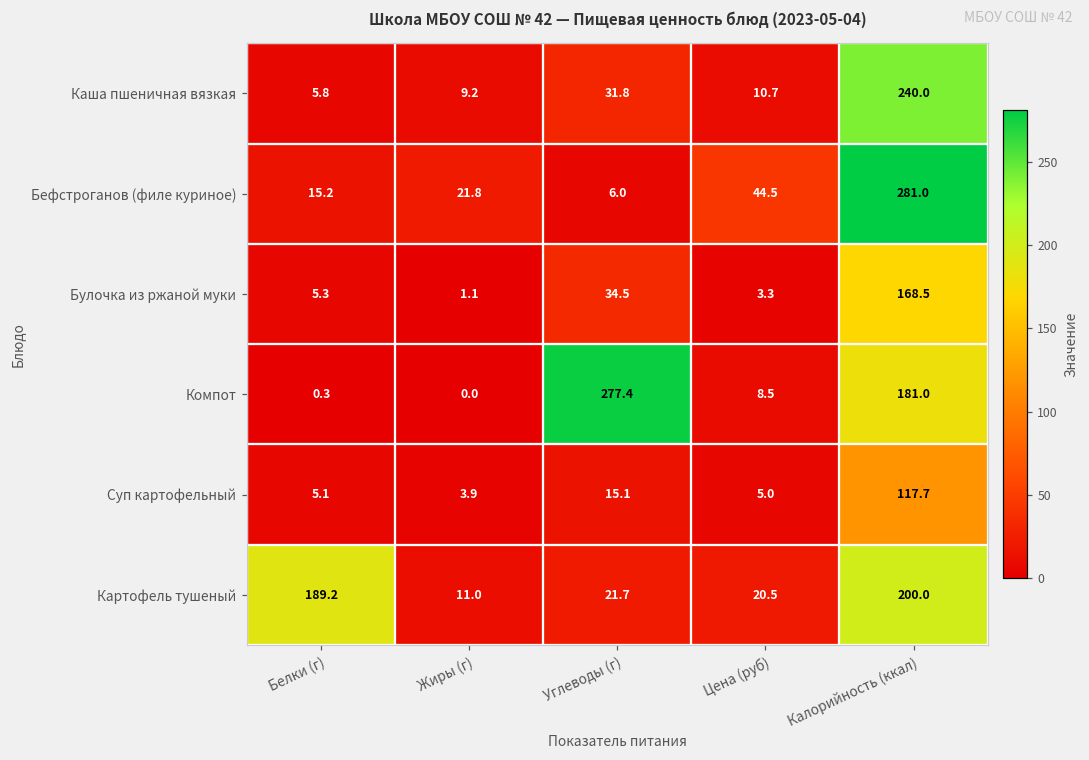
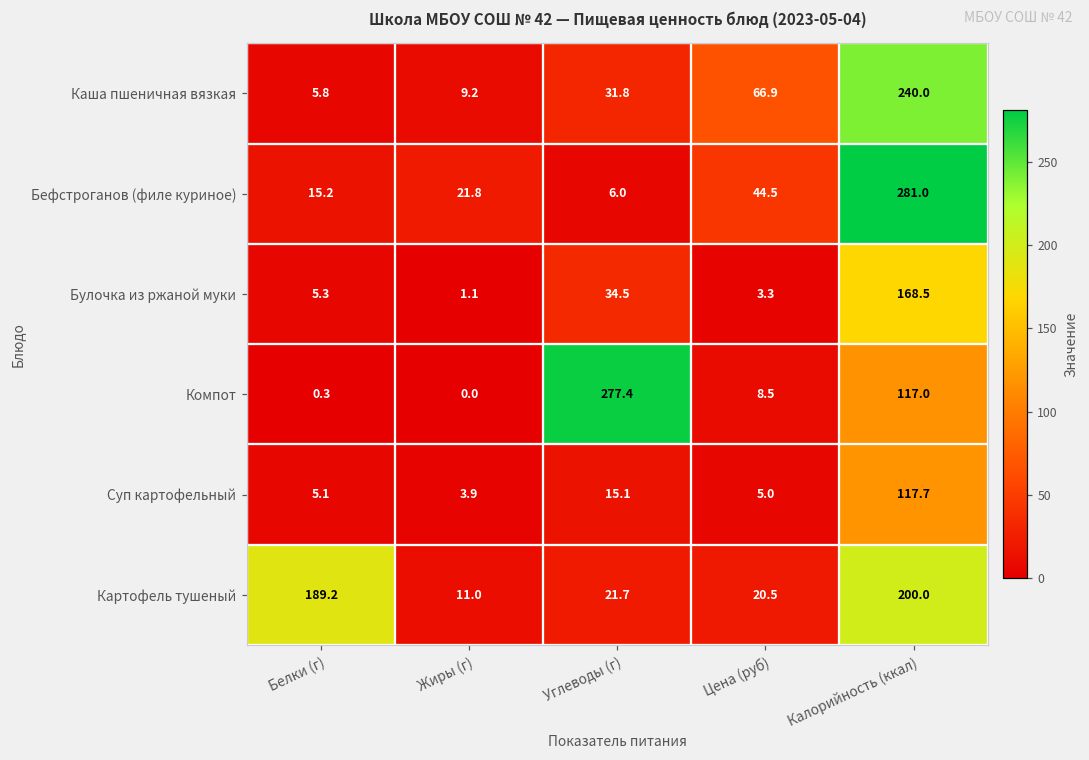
Каша пшеничная вязкая, Цена (руб): 10.7 -> 66.9
Компот, Калорийность (ккал): 181.0 -> 117.0
